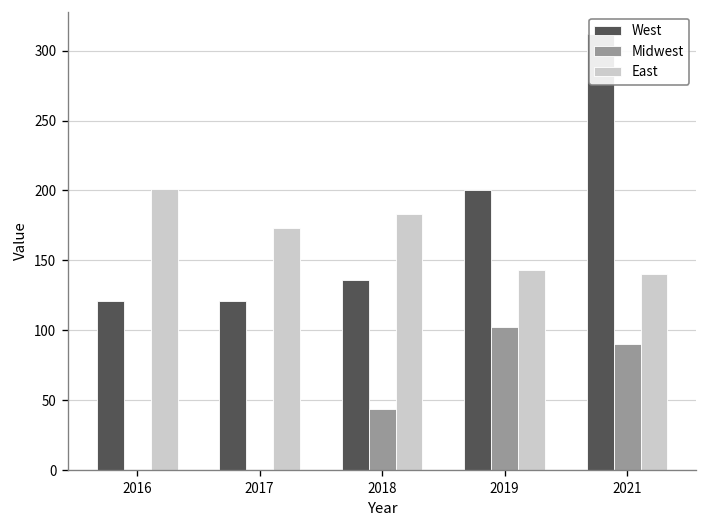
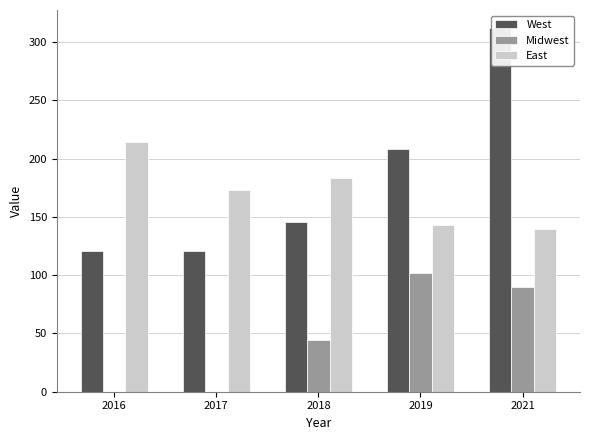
East, 2016: 201 -> 214
West, 2018: 136 -> 146
West, 2019: 200 -> 208
